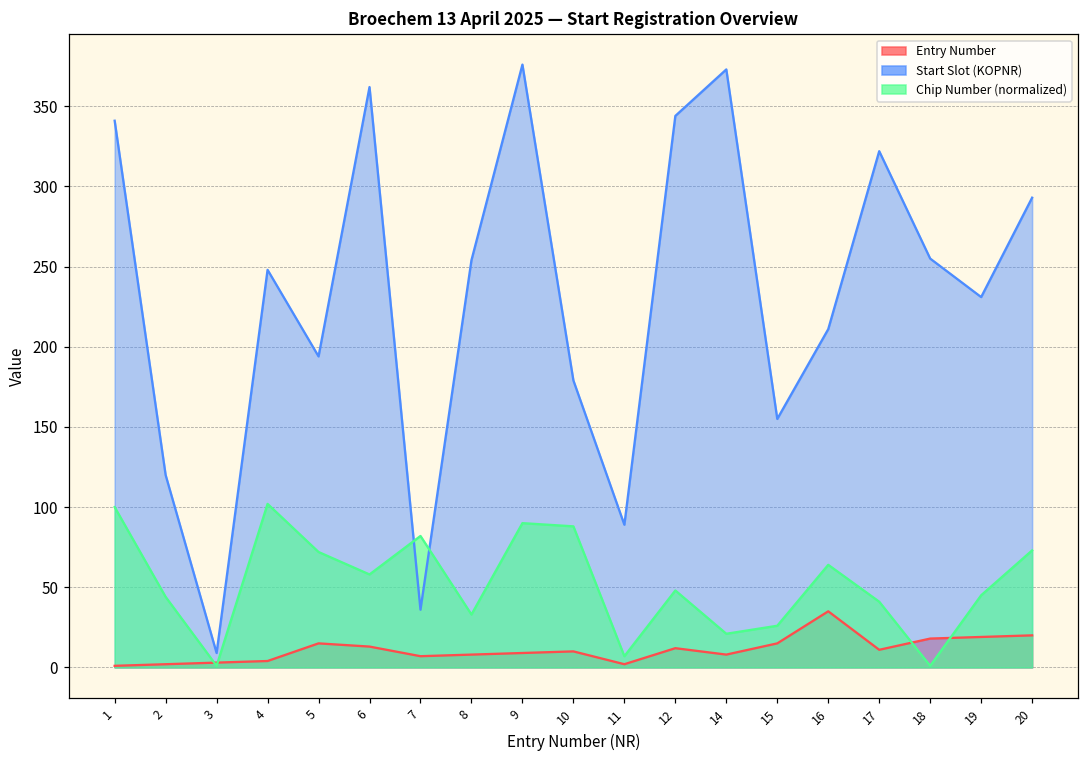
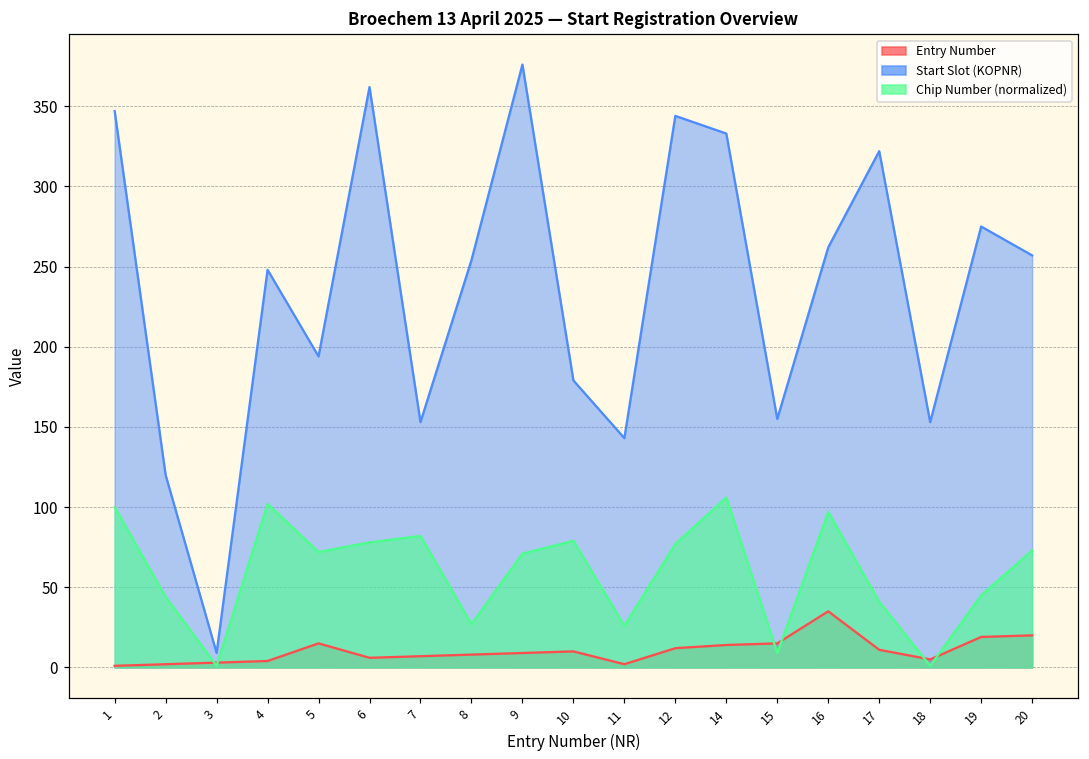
Start Slot (KOPNR), 1: 341 -> 347
Entry Number, 6: 13 -> 6
Chip Number (normalized), 6: 58 -> 78
Start Slot (KOPNR), 7: 36 -> 153
Chip Number (normalized), 8: 33 -> 27
Chip Number (normalized), 9: 90 -> 71
Chip Number (normalized), 10: 88 -> 79
Start Slot (KOPNR), 11: 89 -> 143
Chip Number (normalized), 11: 7 -> 26
Chip Number (normalized), 12: 48 -> 77
Entry Number, 14: 8 -> 14
Start Slot (KOPNR), 14: 373 -> 333
Chip Number (normalized), 14: 21 -> 106
Chip Number (normalized), 15: 26 -> 9
Start Slot (KOPNR), 16: 211 -> 262
Chip Number (normalized), 16: 64 -> 97
Entry Number, 18: 18 -> 5
Start Slot (KOPNR), 18: 255 -> 153
Start Slot (KOPNR), 19: 231 -> 275
Start Slot (KOPNR), 20: 293 -> 257
